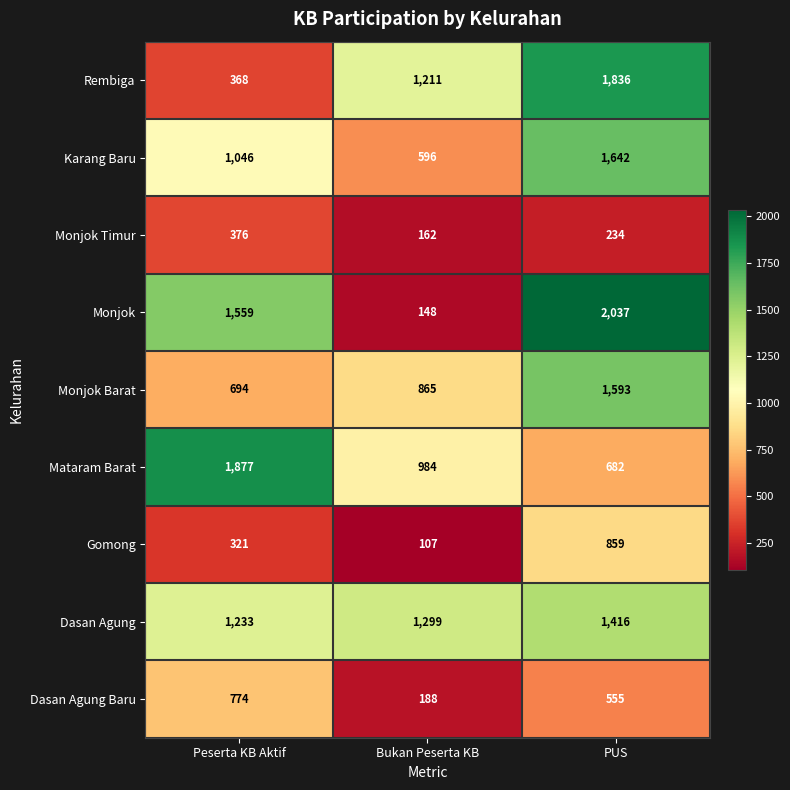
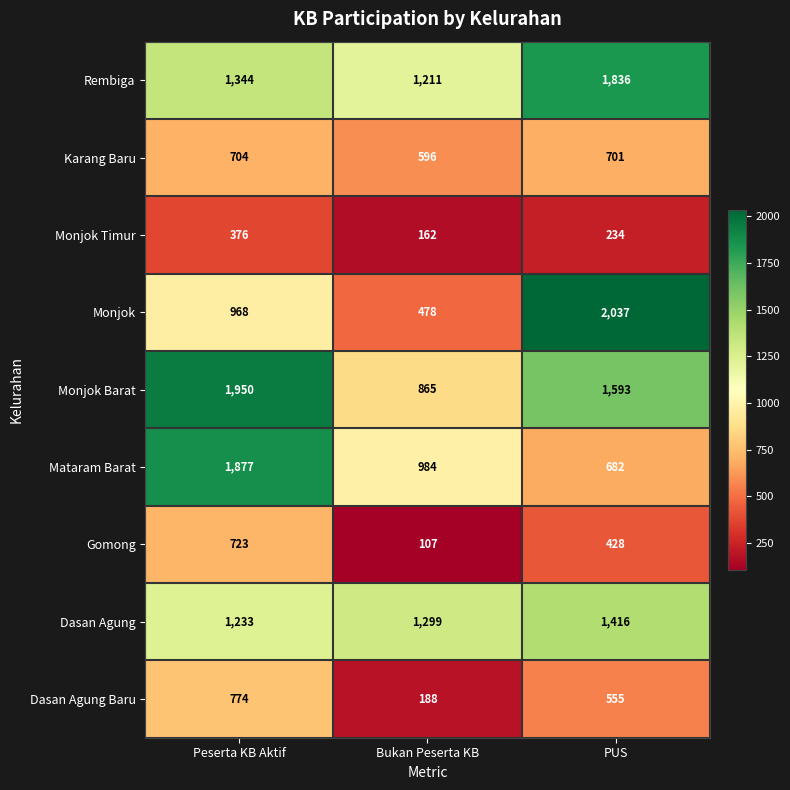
Rembiga, Peserta KB Aktif: 368 -> 1,344
Karang Baru, Peserta KB Aktif: 1,046 -> 704
Karang Baru, PUS: 1,642 -> 701
Monjok, Peserta KB Aktif: 1,559 -> 968
Monjok, Bukan Peserta KB: 148 -> 478
Monjok Barat, Peserta KB Aktif: 694 -> 1,950
Gomong, Peserta KB Aktif: 321 -> 723
Gomong, PUS: 859 -> 428
